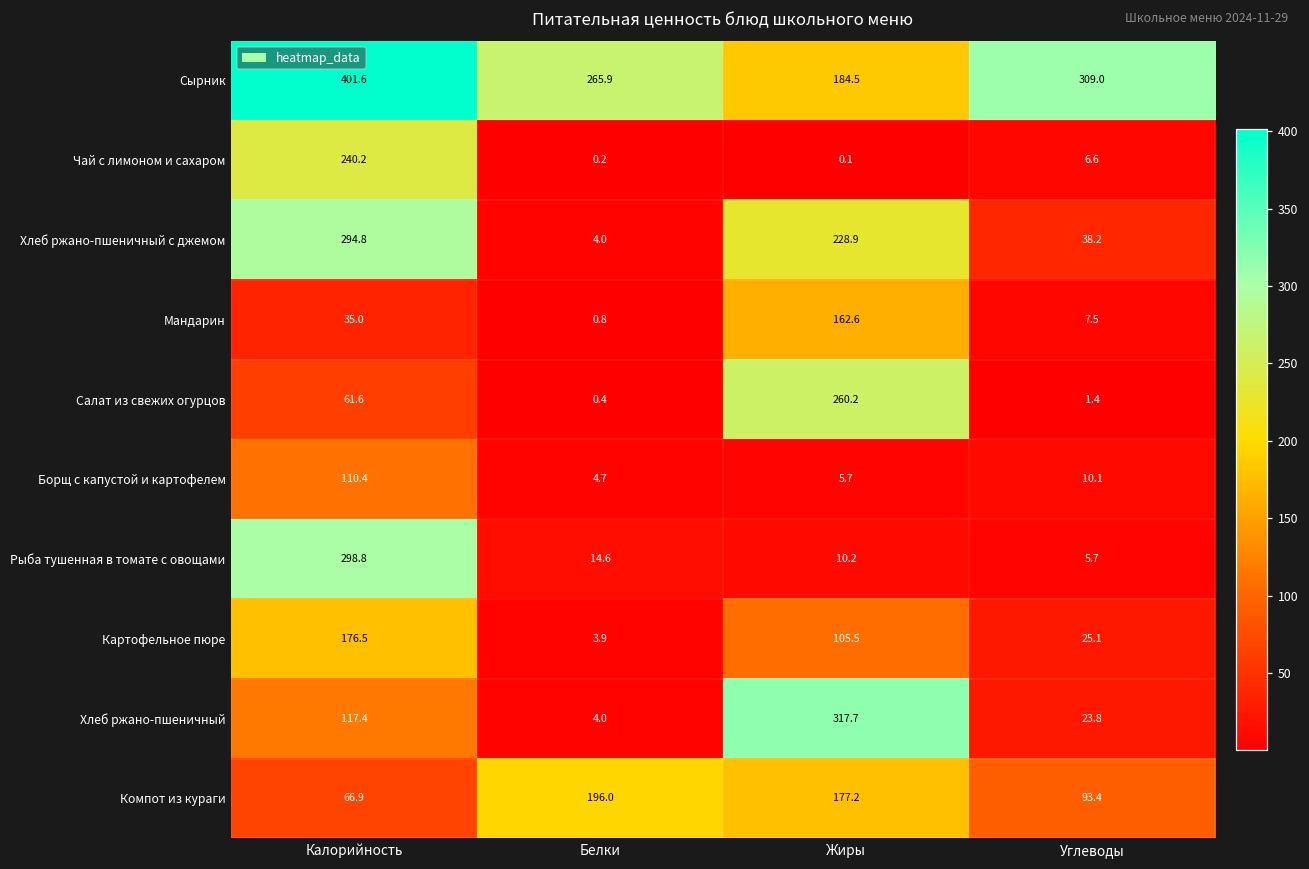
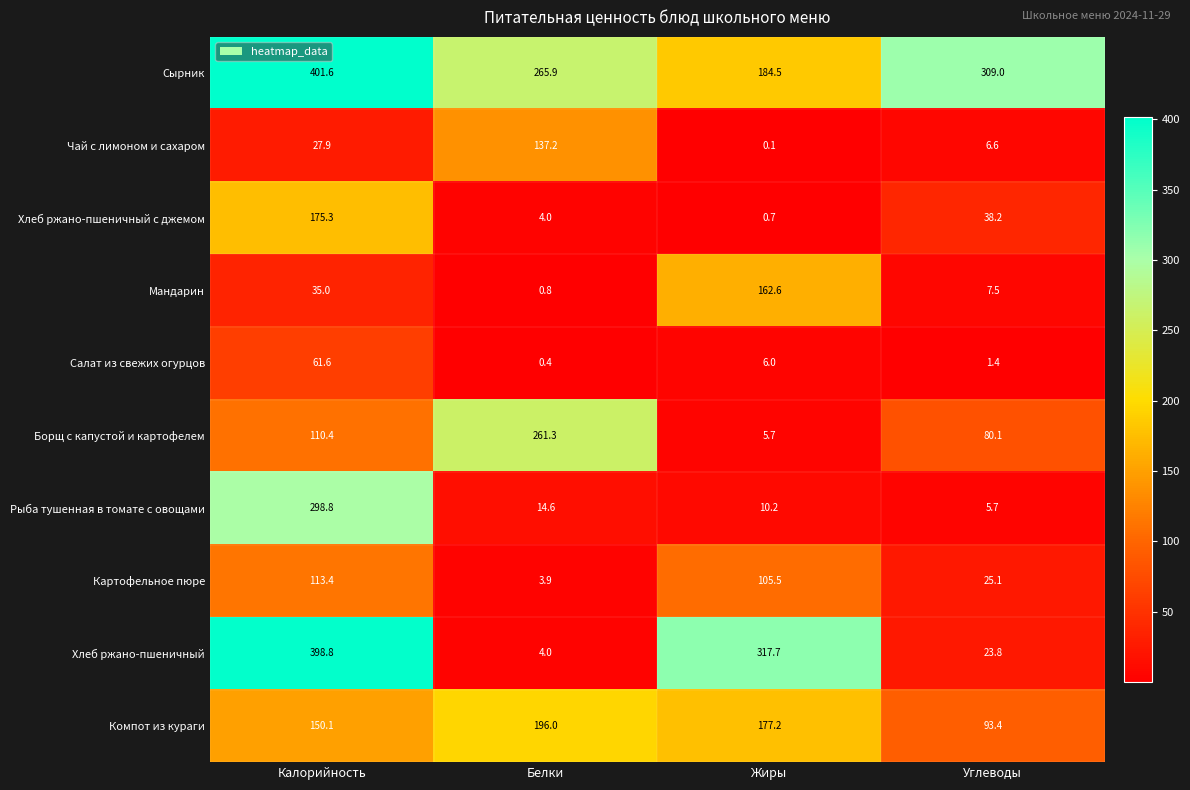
Чай с лимоном и сахаром, Калорийность: 240.2 -> 27.9
Чай с лимоном и сахаром, Белки: 0.2 -> 137.2
Хлеб ржано-пшеничный с джемом, Калорийность: 294.8 -> 175.3
Хлеб ржано-пшеничный с джемом, Жиры: 228.9 -> 0.7
Салат из свежих огурцов, Жиры: 260.2 -> 6.0
Борщ с капустой и картофелем, Белки: 4.7 -> 261.3
Борщ с капустой и картофелем, Углеводы: 10.1 -> 80.1
Картофельное пюре, Калорийность: 176.5 -> 113.4
Хлеб ржано-пшеничный, Калорийность: 117.4 -> 398.8
Компот из кураги, Калорийность: 66.9 -> 150.1
